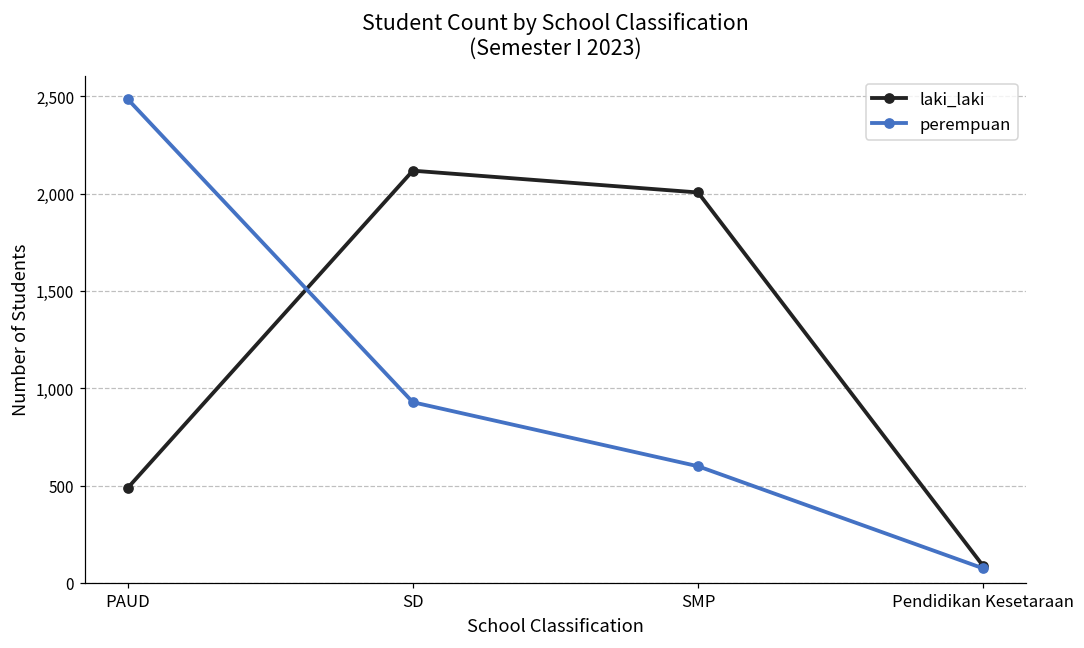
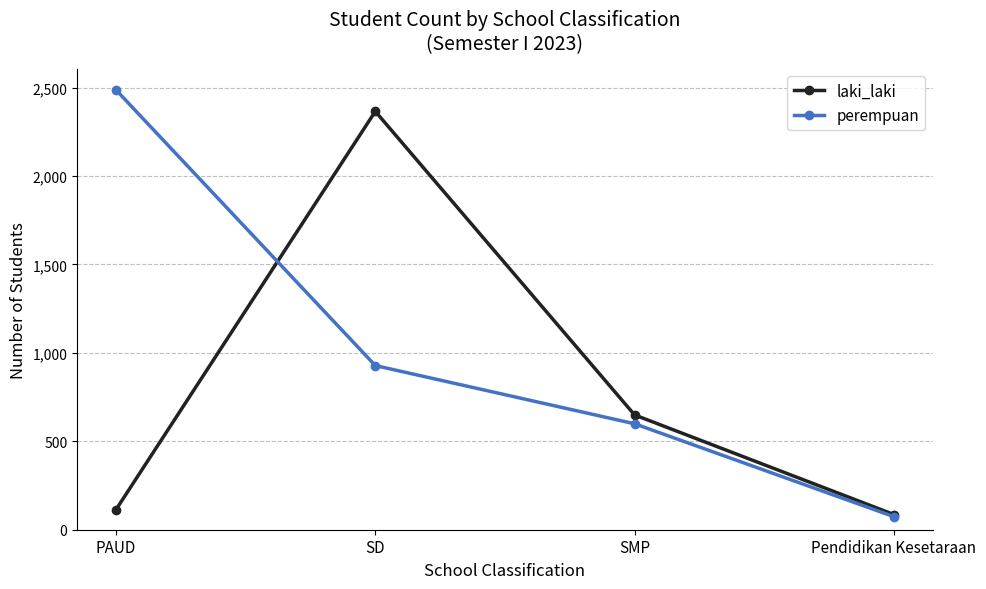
laki_laki, PAUD: 490 -> 110
laki_laki, SD: 2,120 -> 2,370
laki_laki, SMP: 2,010 -> 650
